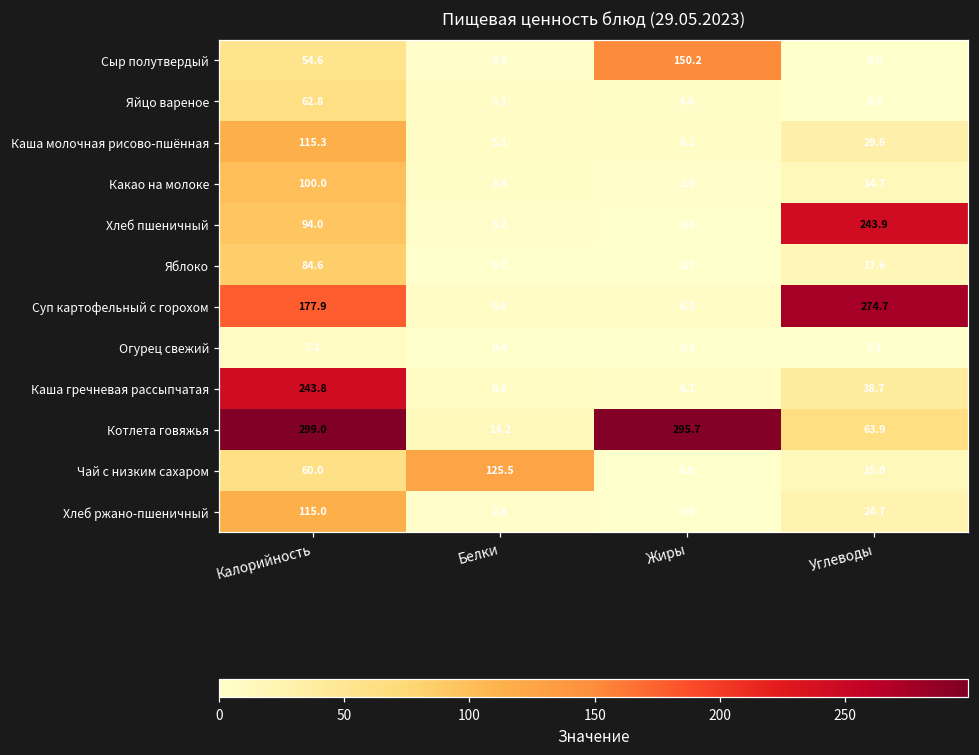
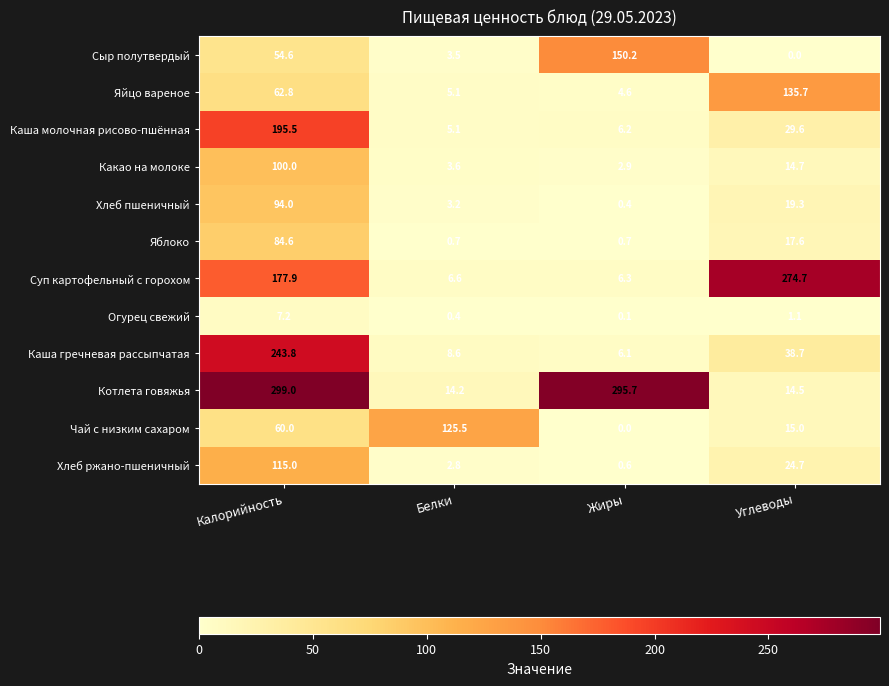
Яйцо вареное, Углеводы: 0.3 -> 135.7
Каша молочная рисово-пшённая, Калорийность: 115.3 -> 195.5
Хлеб пшеничный, Углеводы: 243.9 -> 19.3
Котлета говяжья, Углеводы: 63.9 -> 14.5
